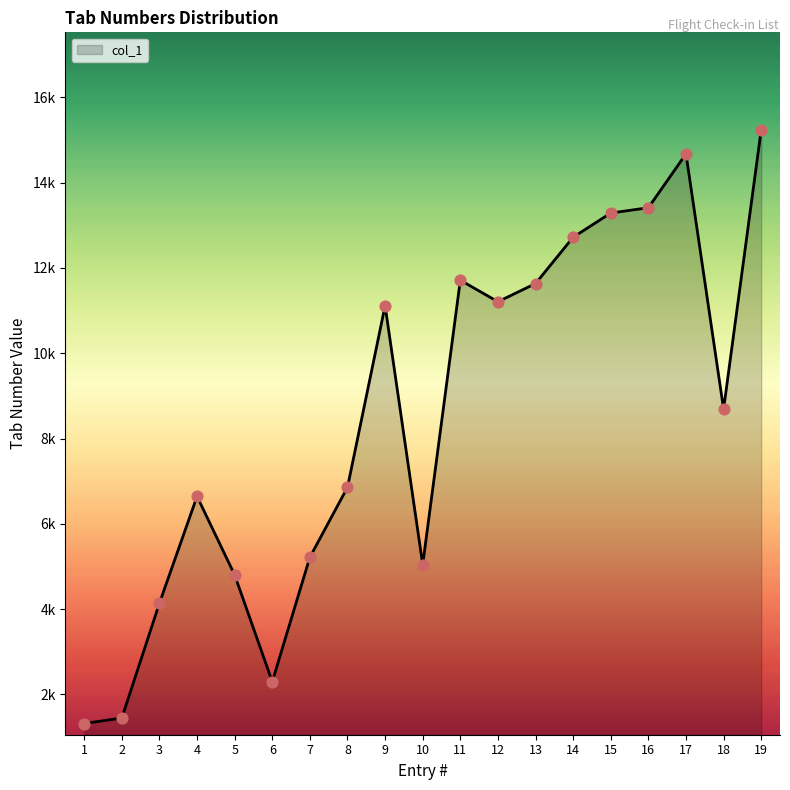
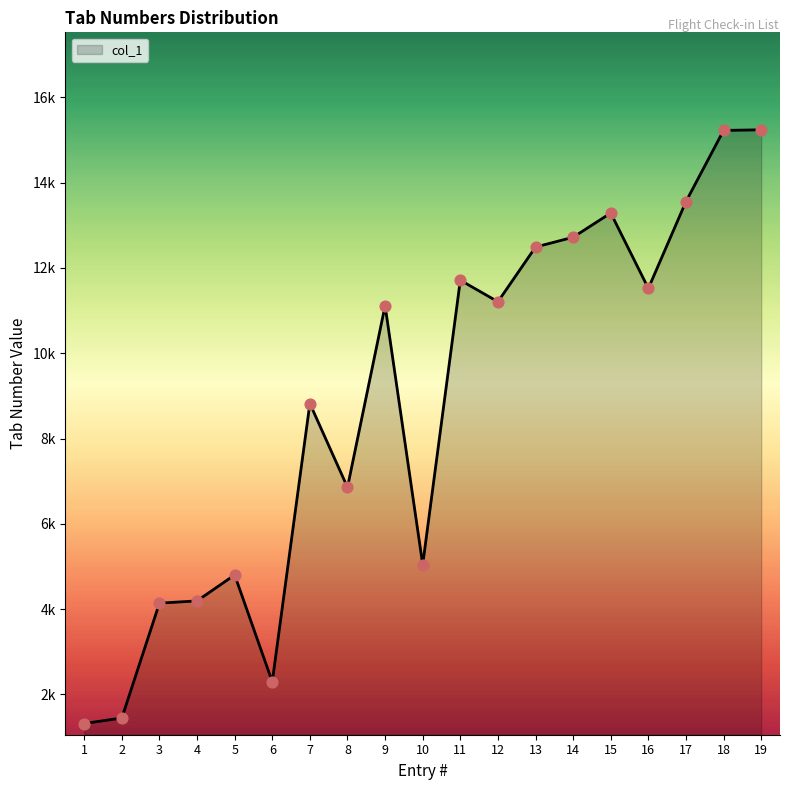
4: 6600 -> 4200
7: 5200 -> 8800
13: 11600 -> 12500
16: 13400 -> 11500
17: 14700 -> 13600
18: 8700 -> 15200
